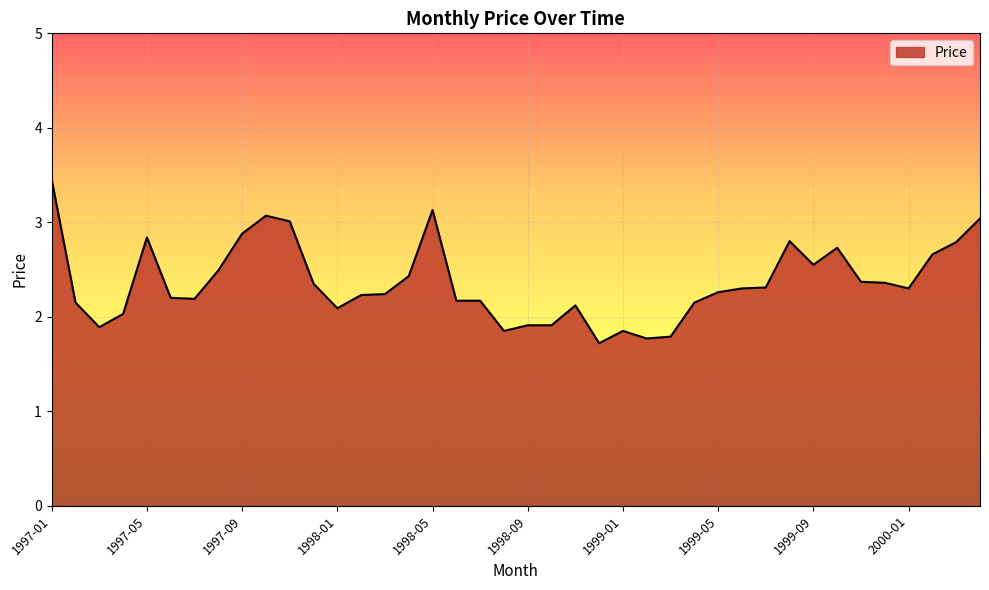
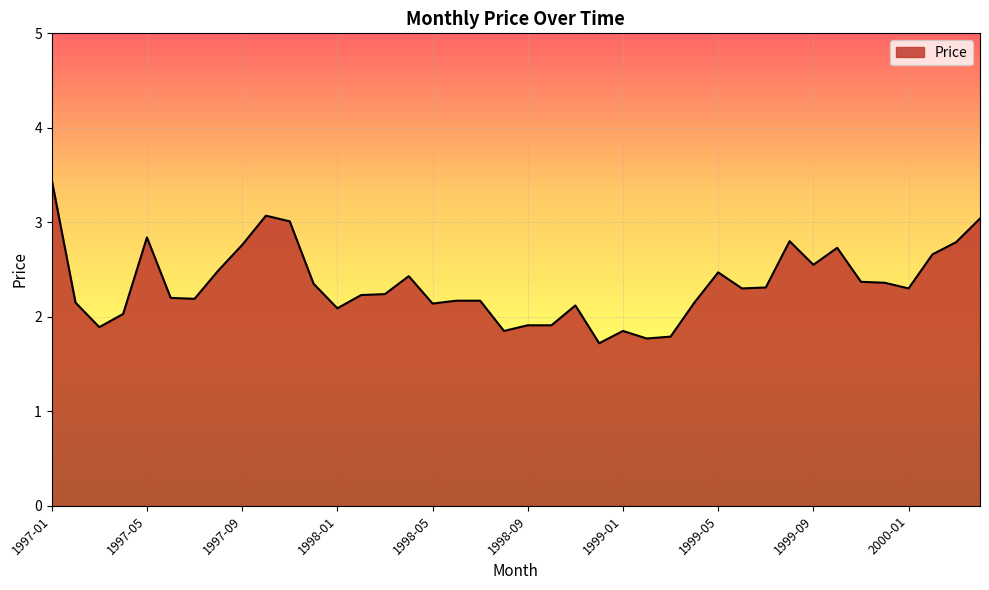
1997-09: 2.9 -> 2.8
1998-05: 3.1 -> 2.1
1999-05: 2.3 -> 2.5
